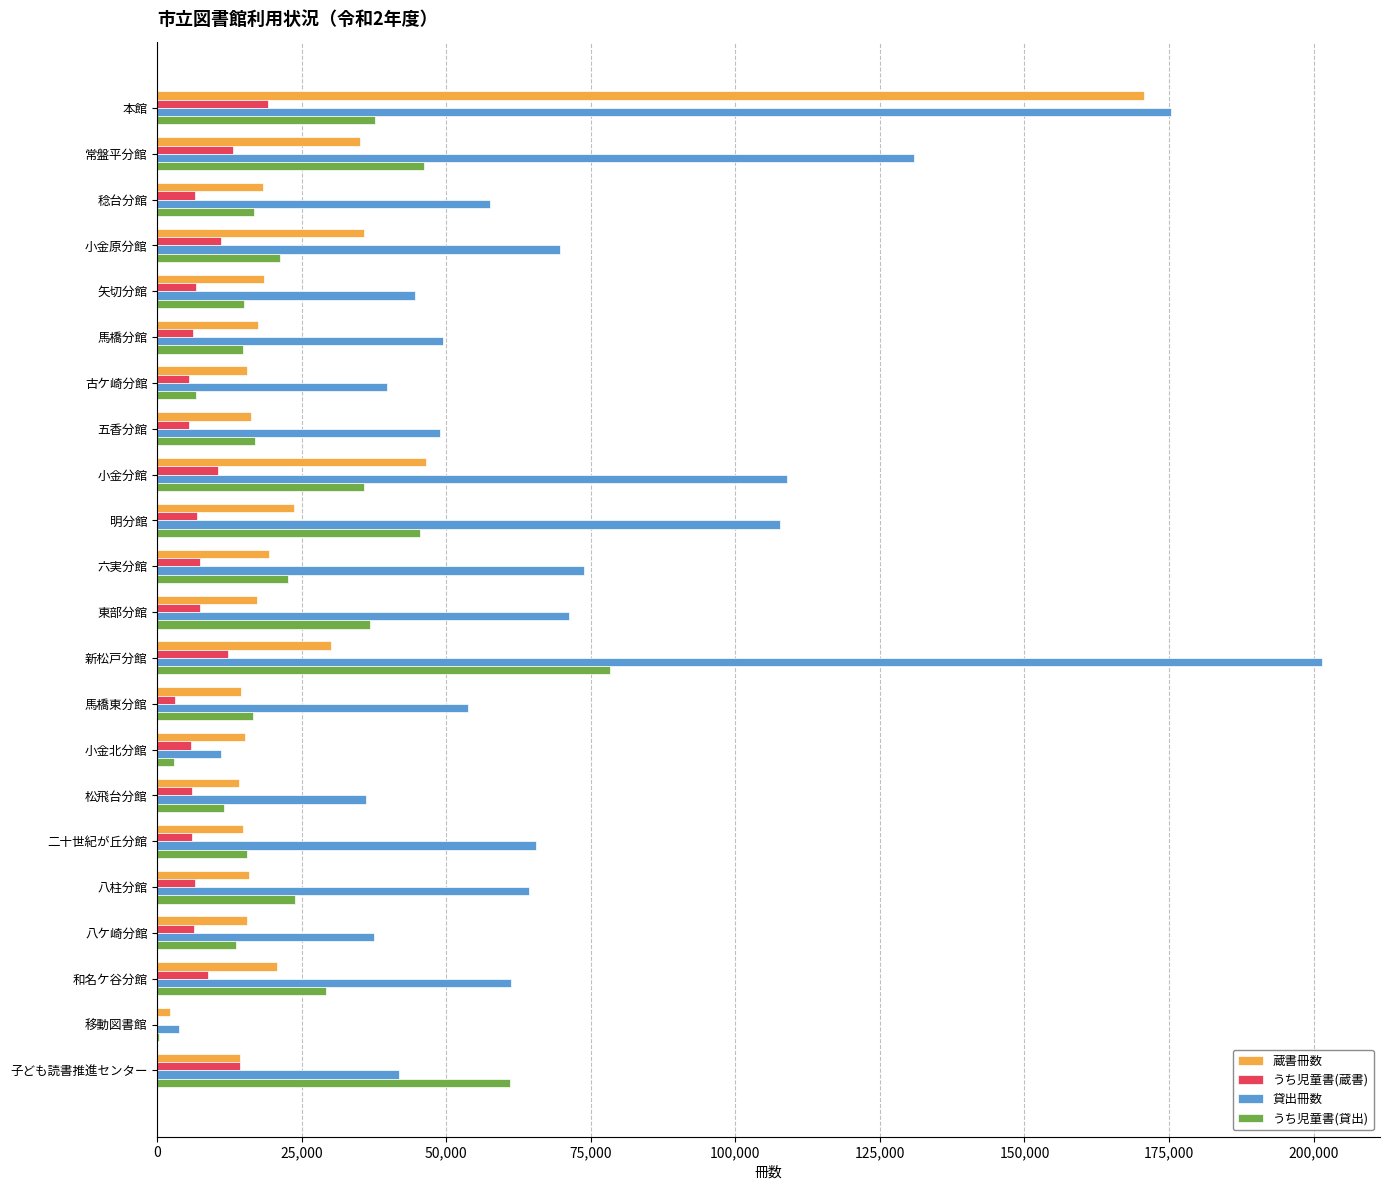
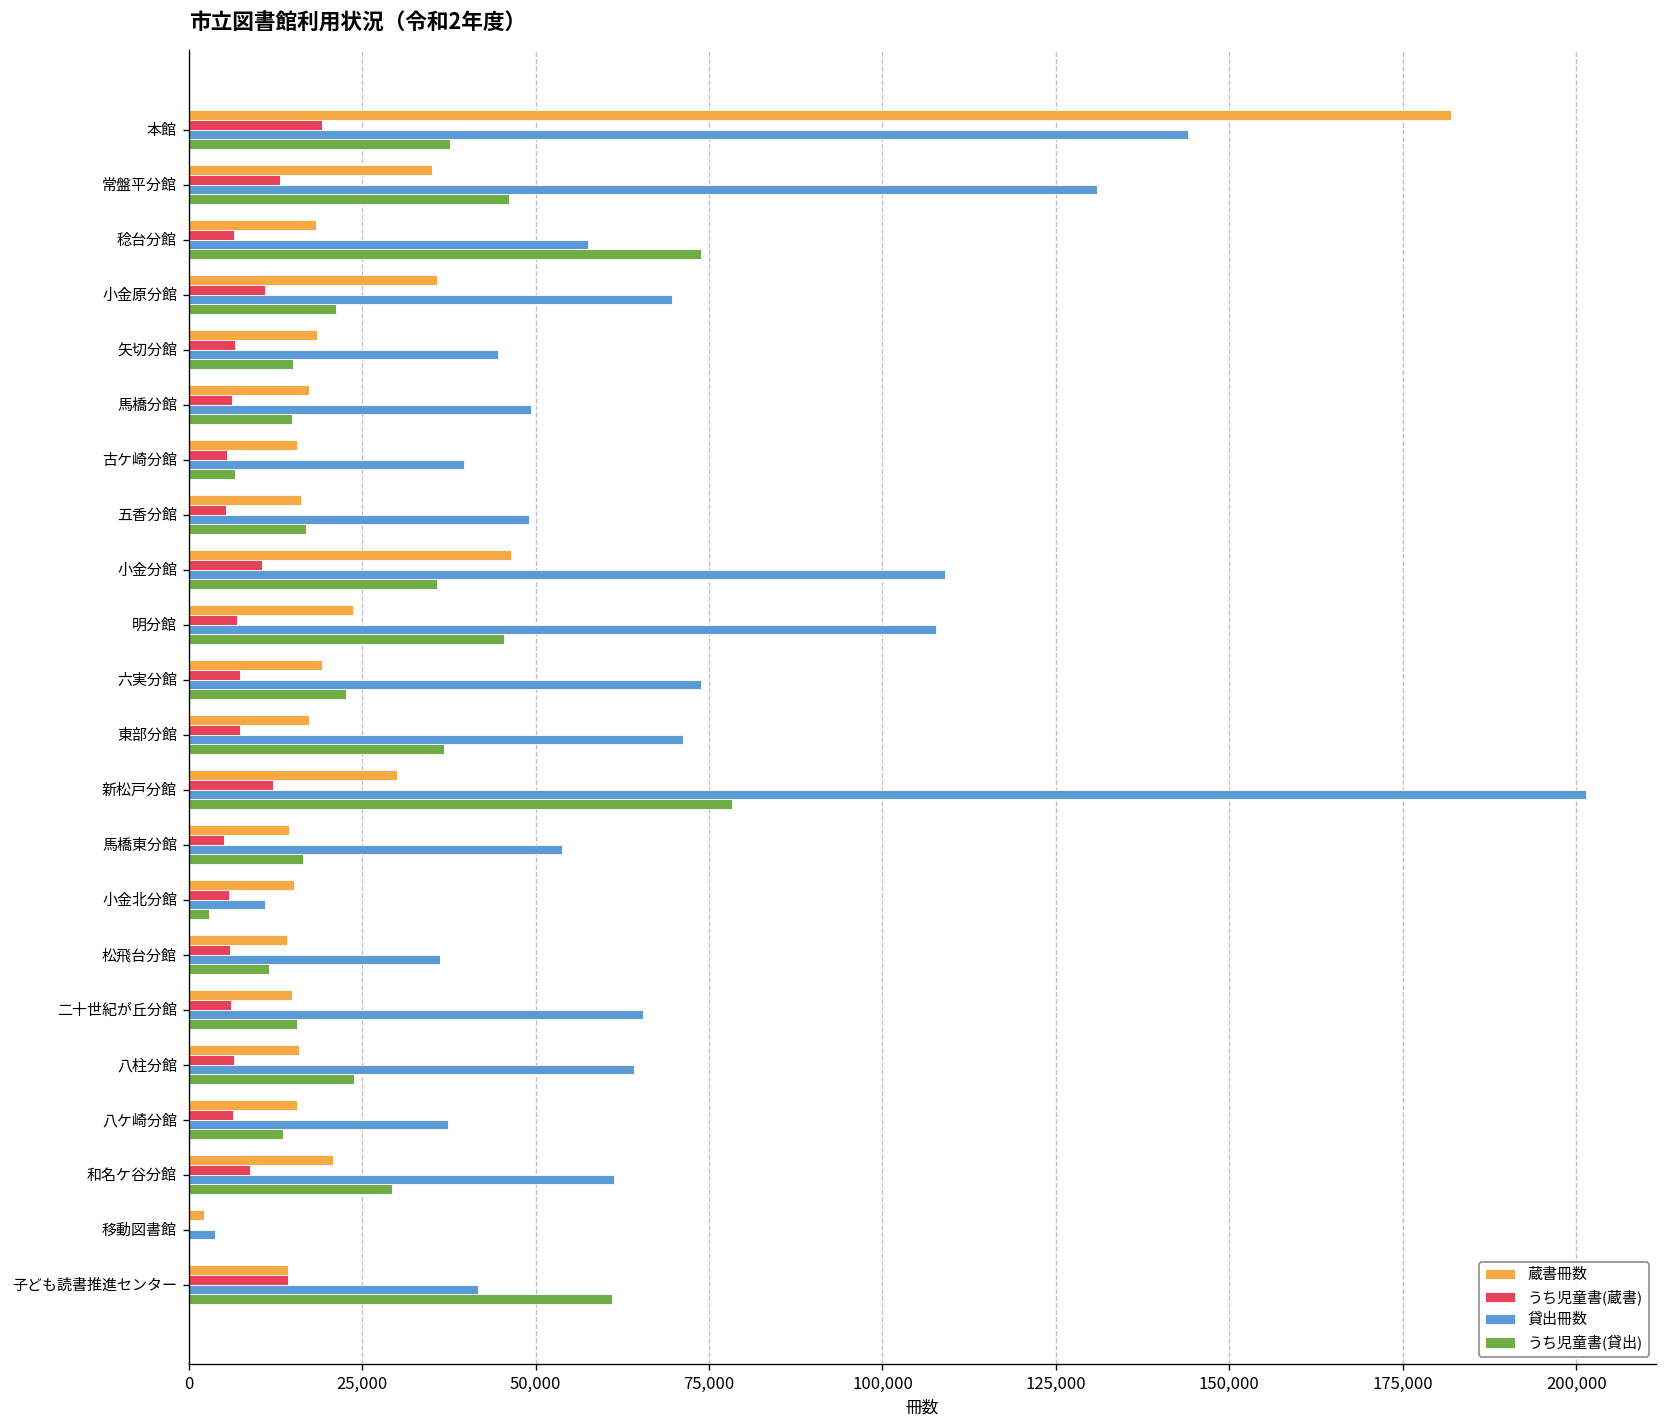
蔵書冊数, 本館: 171,000 -> 182,000
貸出冊数, 本館: 175,000 -> 144,000
うち児童書(貸出), 稔台分館: 17,000 -> 74,000
うち児童書(蔵書), 馬橋東分館: 3,000 -> 5,000
